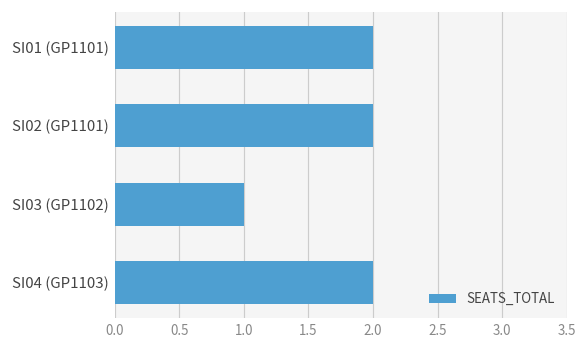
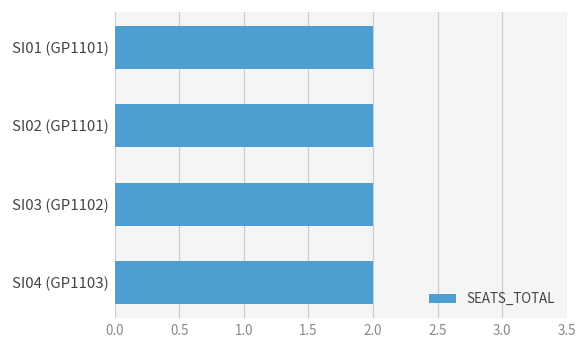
SI03 (GP1102): 1 -> 2
